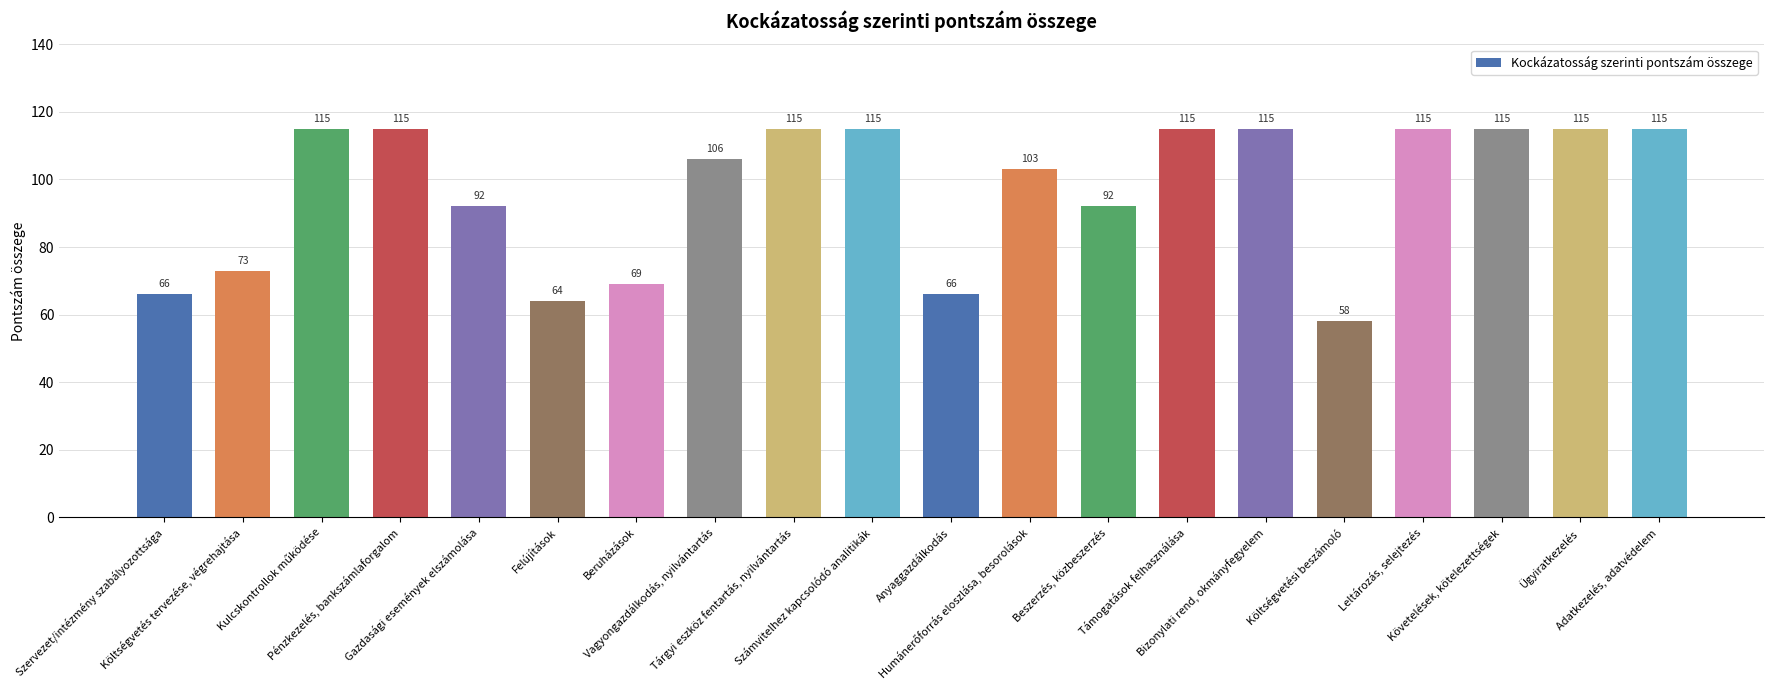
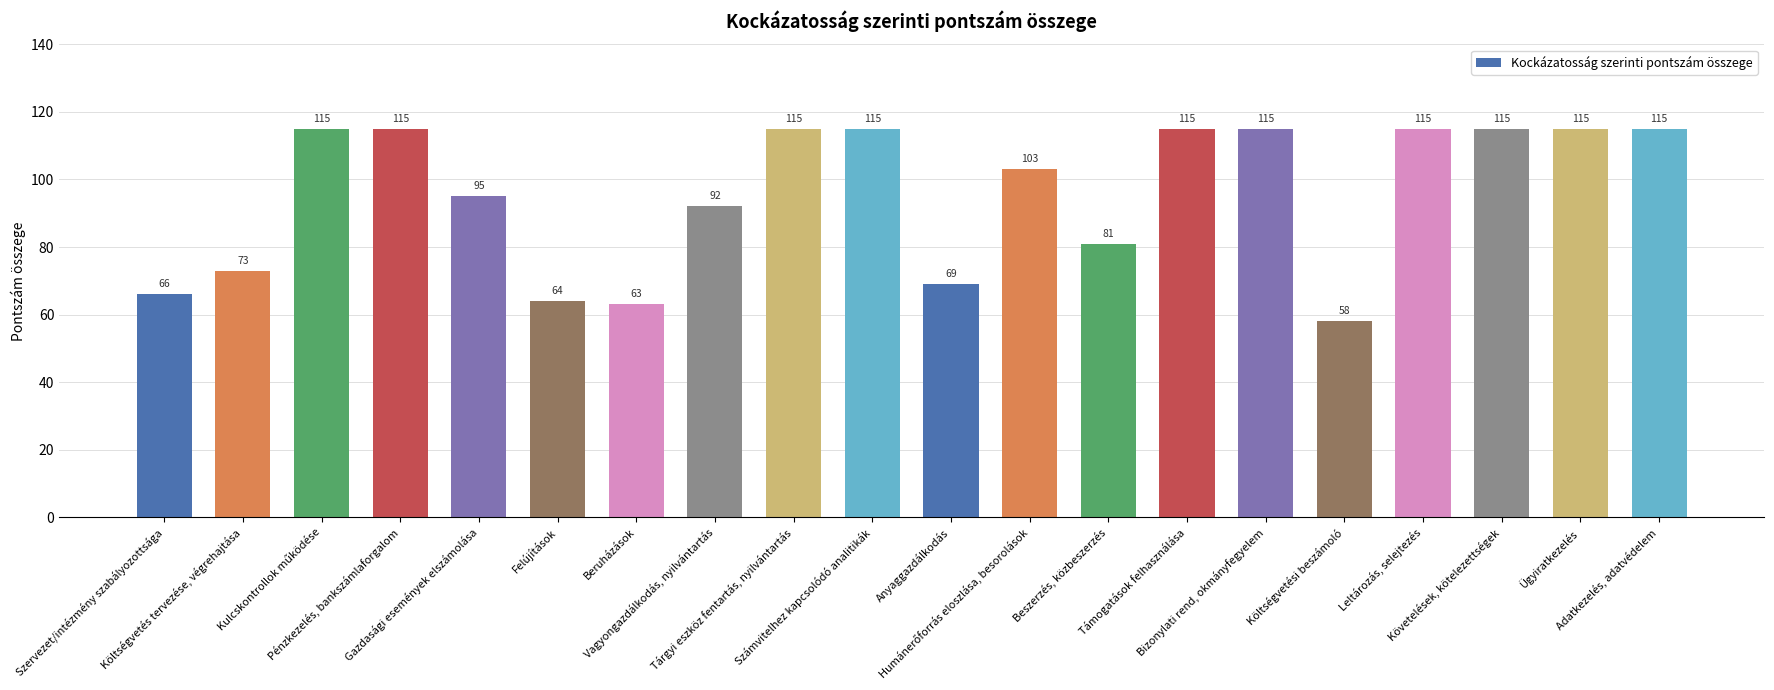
Gazdasági események elszámolása: 92 -> 95
Beruházások: 69 -> 63
Vagyongazdálkodás, nyilvántartás: 106 -> 92
Anyaggazdálkodás: 66 -> 69
Beszerzés, közbeszerzés: 92 -> 81
